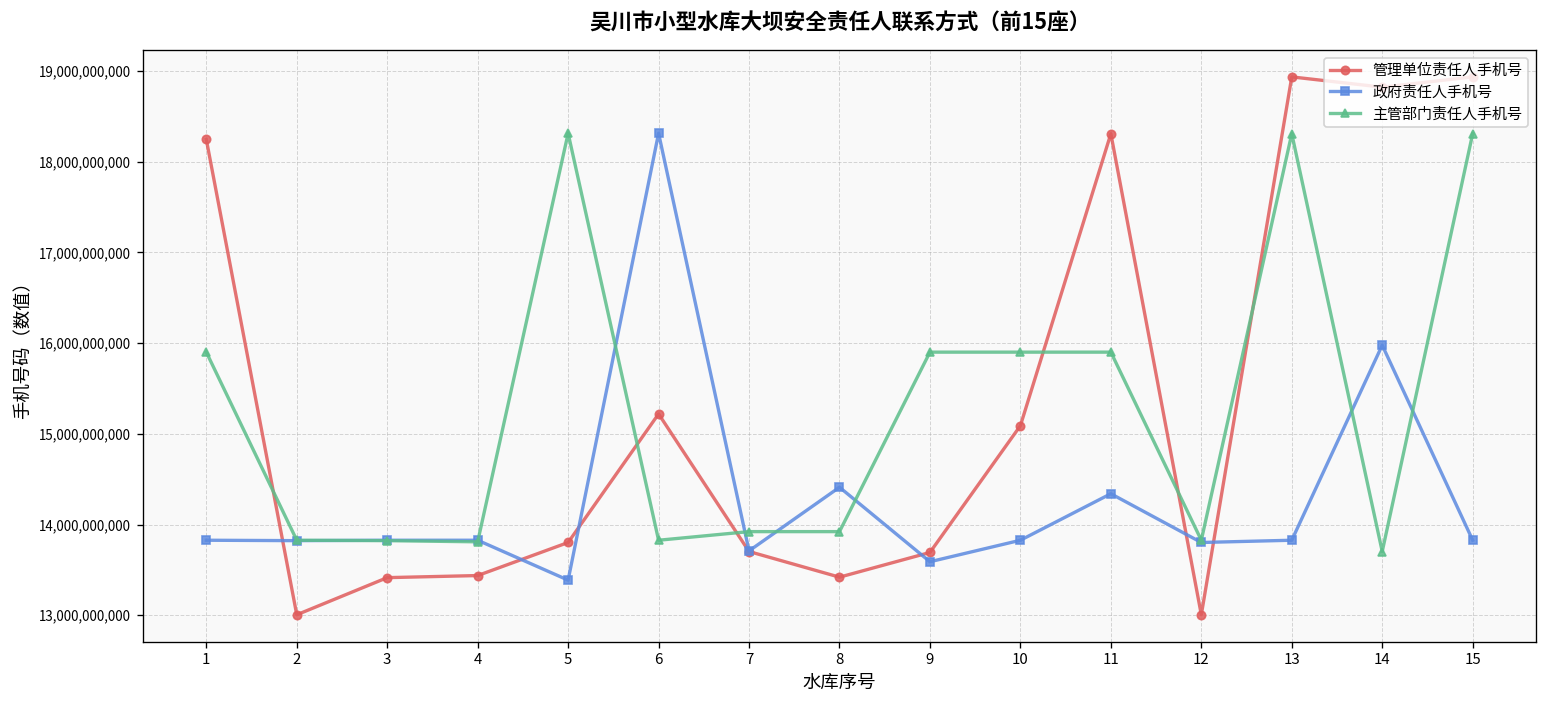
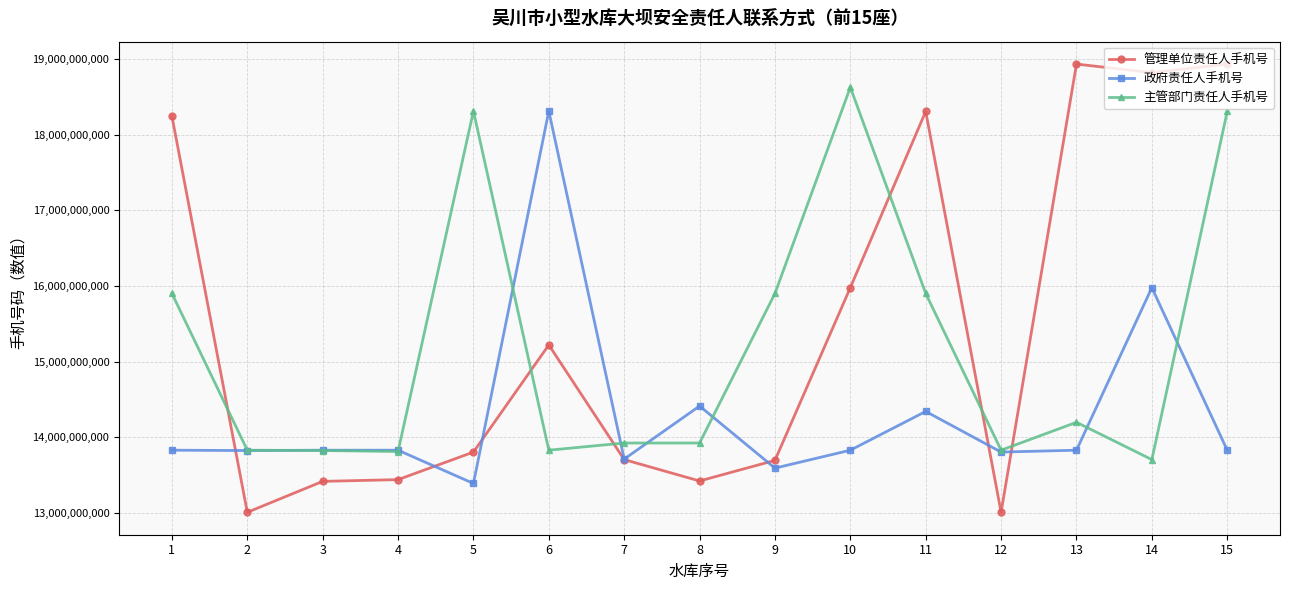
管理单位责任人手机号, 10: 15,100,000,000 -> 16,000,000,000
主管部门责任人手机号, 10: 15,900,000,000 -> 18,600,000,000
主管部门责任人手机号, 13: 18,300,000,000 -> 14,200,000,000
